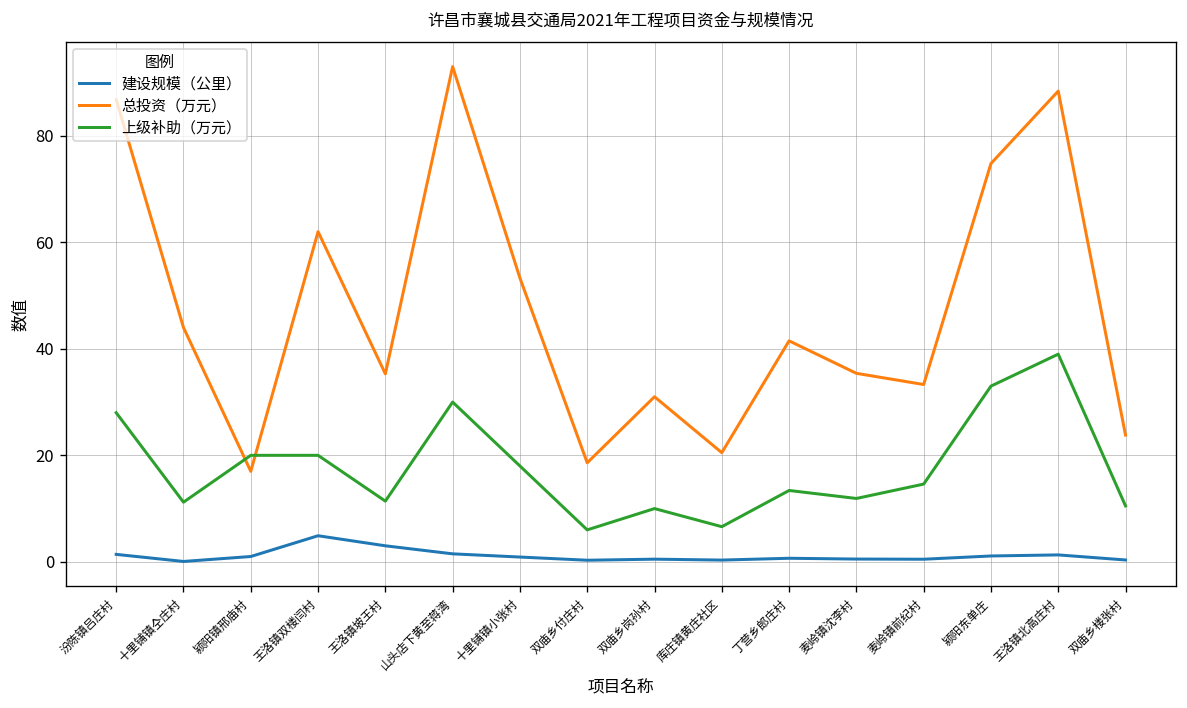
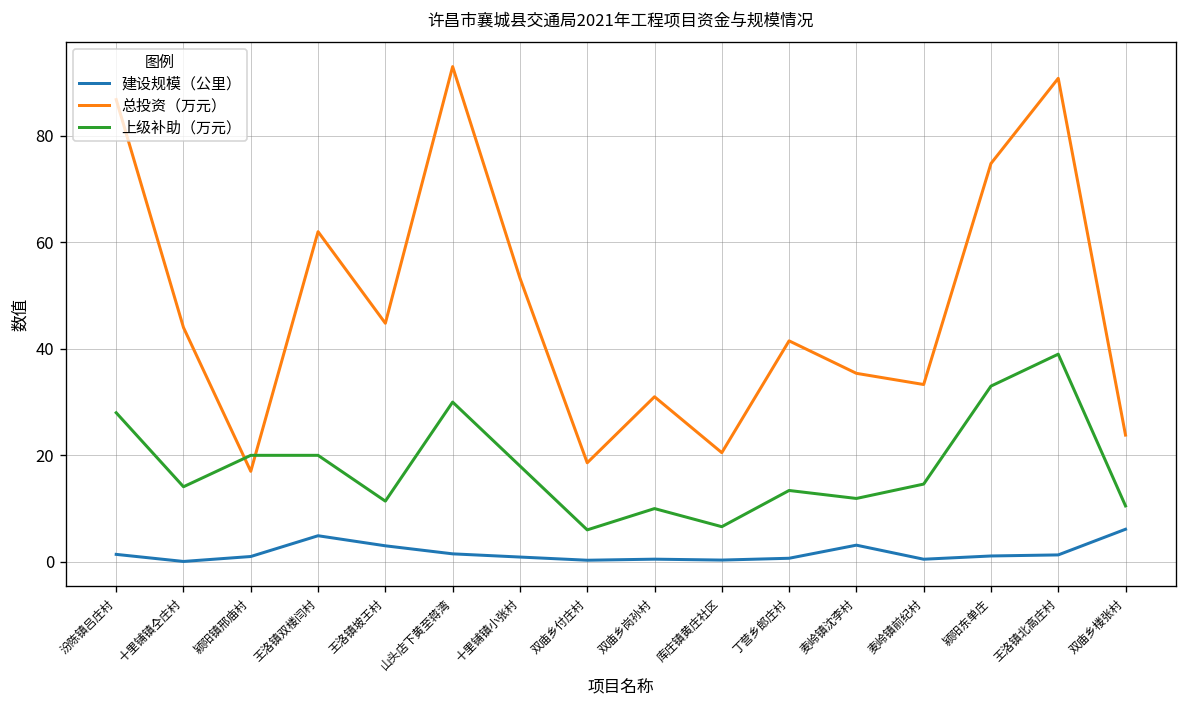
上级补助（万元）, 十里铺镇仝庄村: 11 -> 14
总投资（万元）, 王洛镇坡王村: 35 -> 45
建设规模（公里）, 麦岭镇沈李村: 1 -> 3
总投资（万元）, 王洛镇北高庄村: 88 -> 91
建设规模（公里）, 双庙乡楼张村: 0 -> 6
